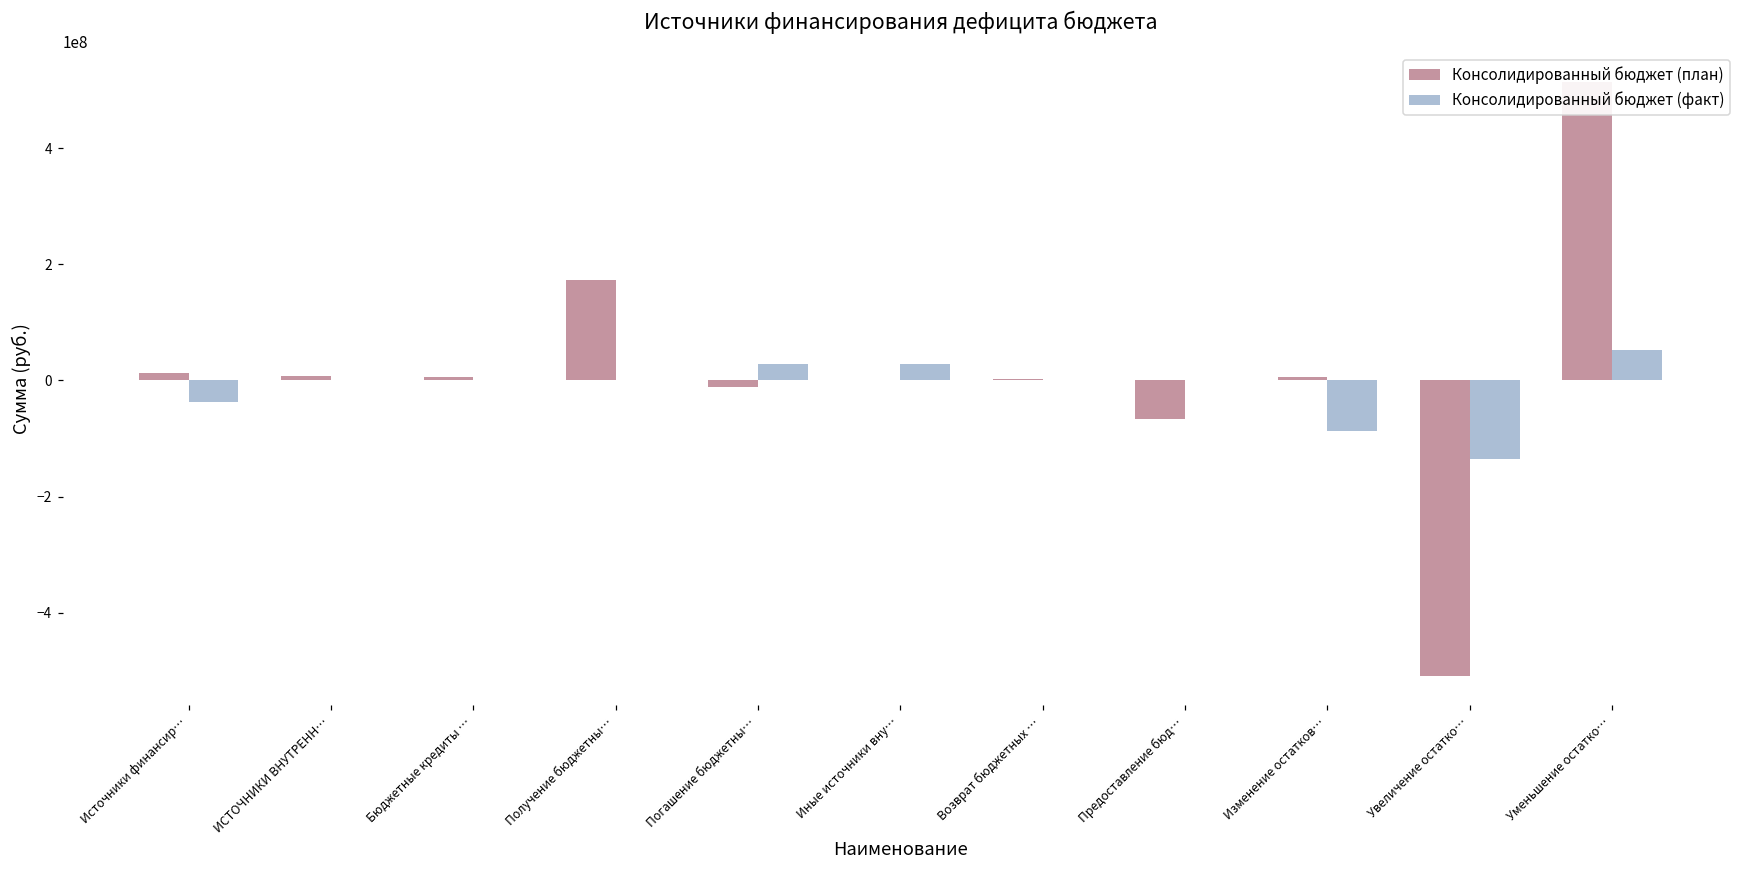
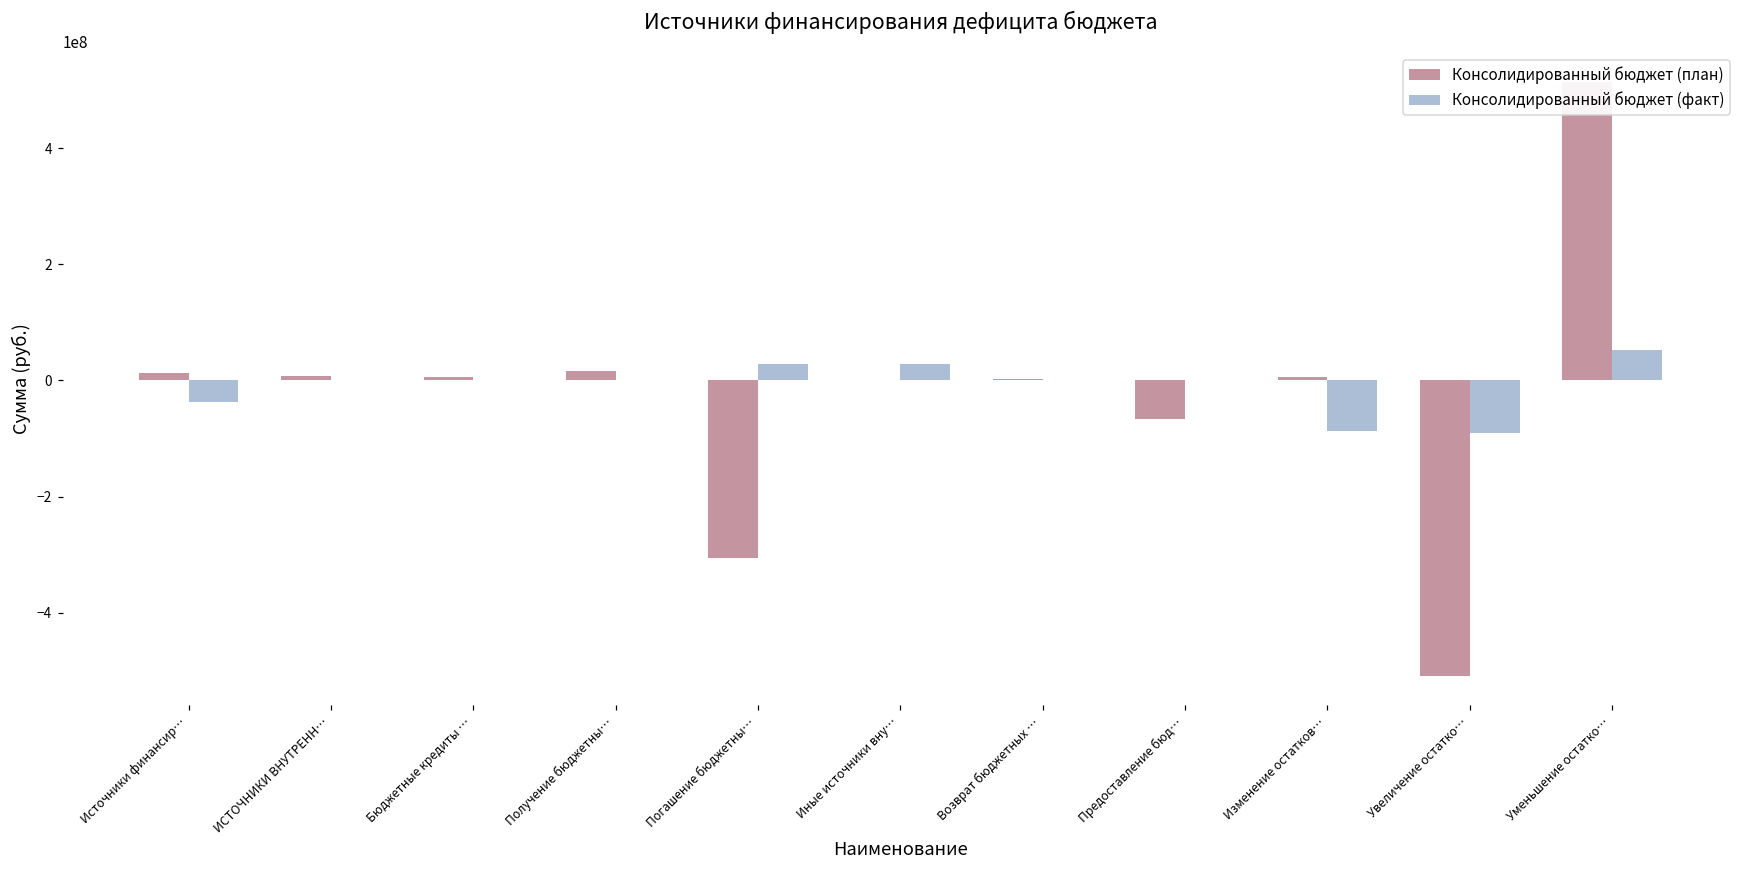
Консолидированный бюджет (план), Получение бюджетны…: 170000000 -> 20000000
Консолидированный бюджет (план), Погашение бюджетны…: -10000000 -> -310000000
Консолидированный бюджет (факт), Увеличение остатко…: -130000000 -> -90000000
